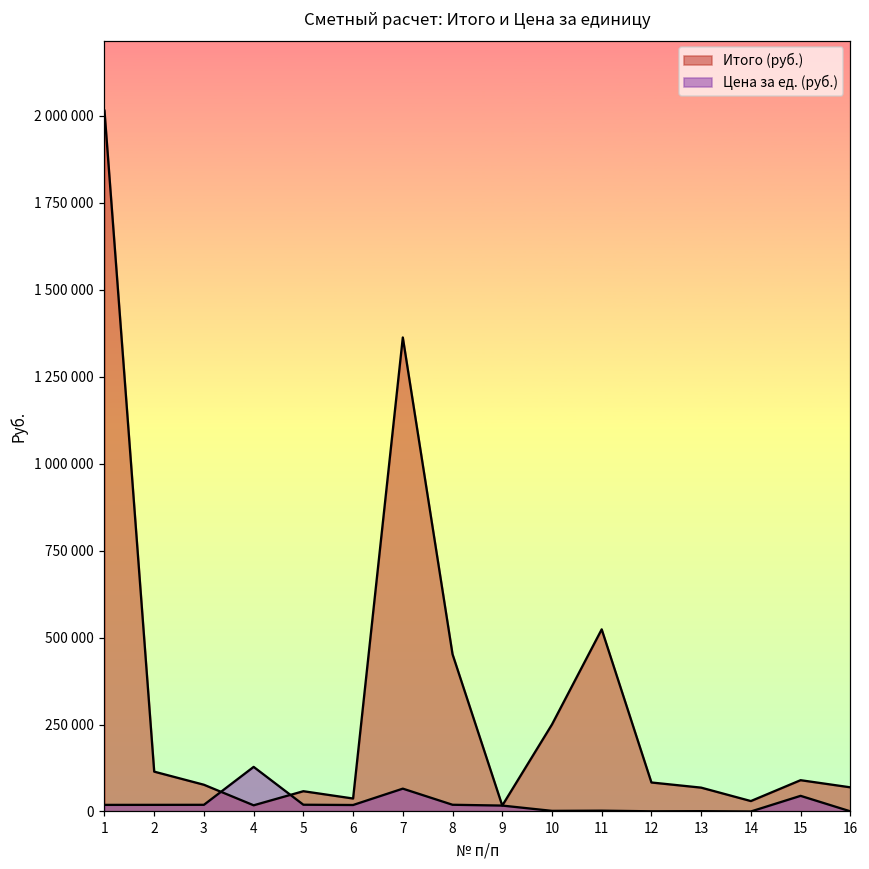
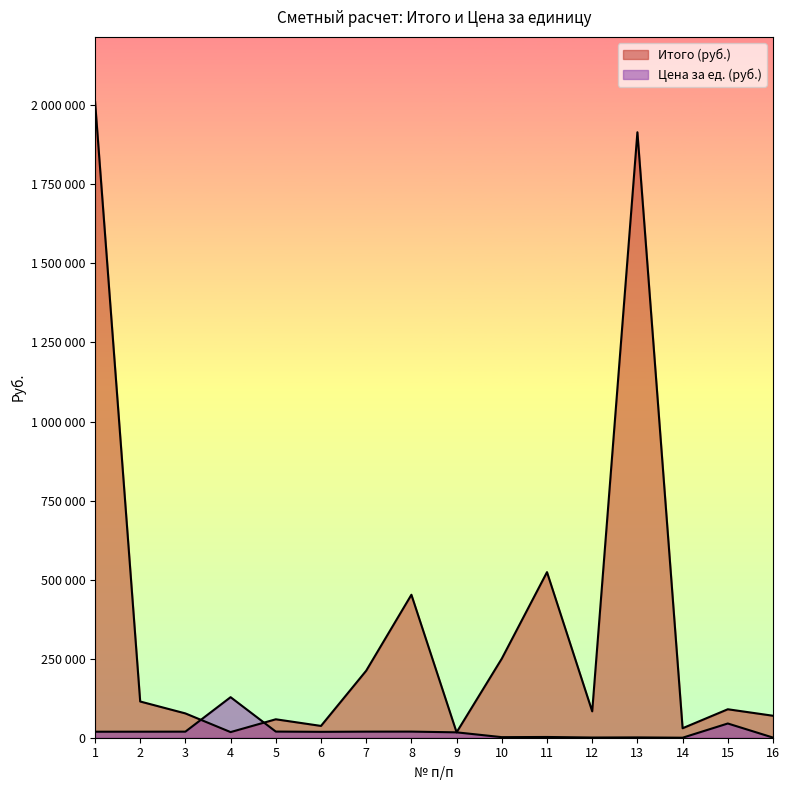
Итого (руб.), 7: 1360000 -> 210000
Цена за ед. (руб.), 7: 70000 -> 20000
Итого (руб.), 13: 70000 -> 1910000
